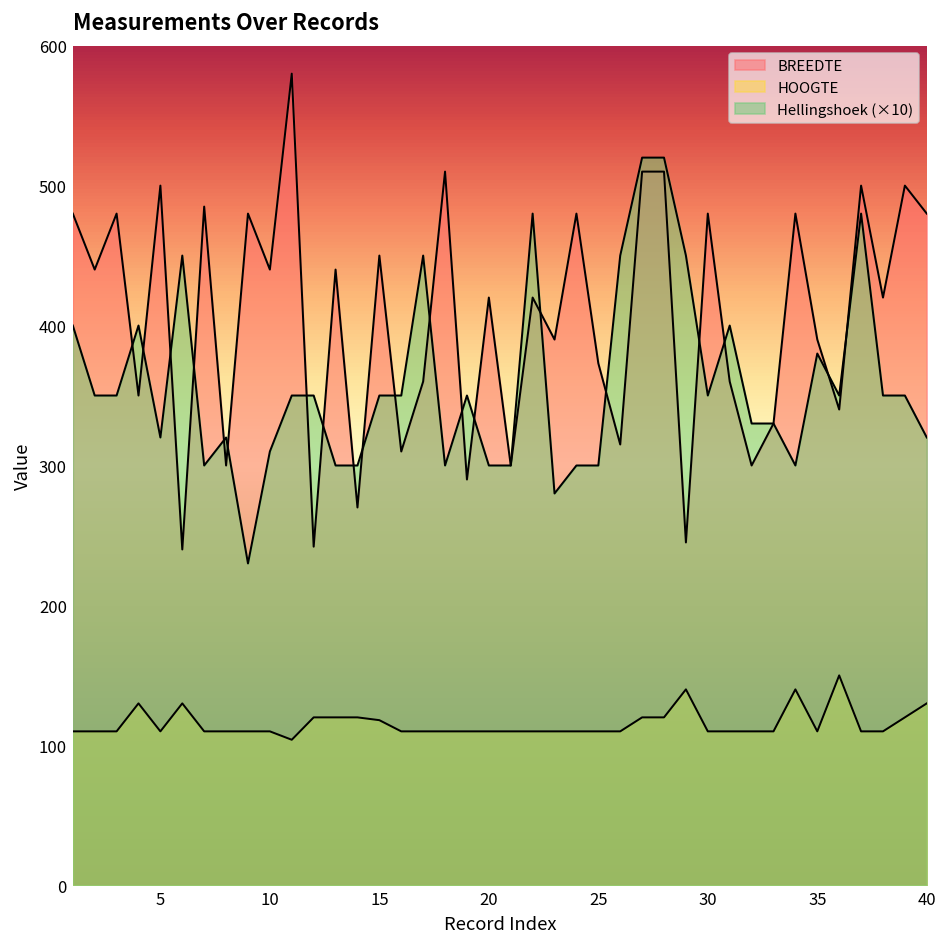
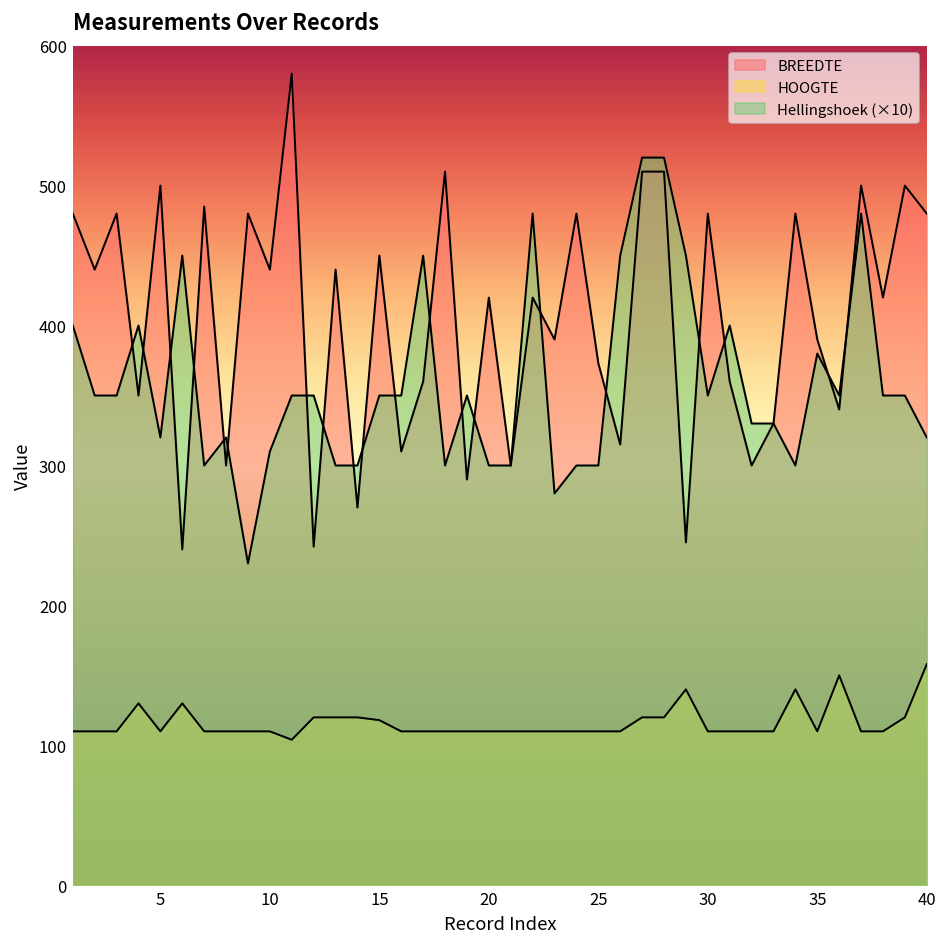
HOOGTE, 40: 130 -> 158
